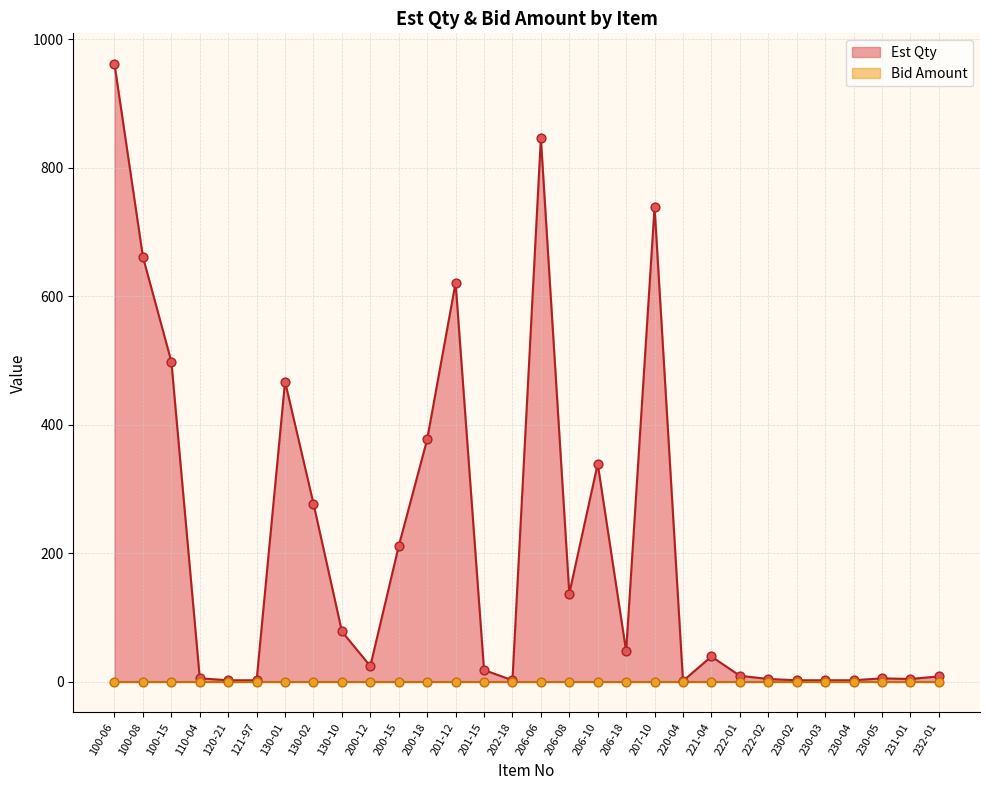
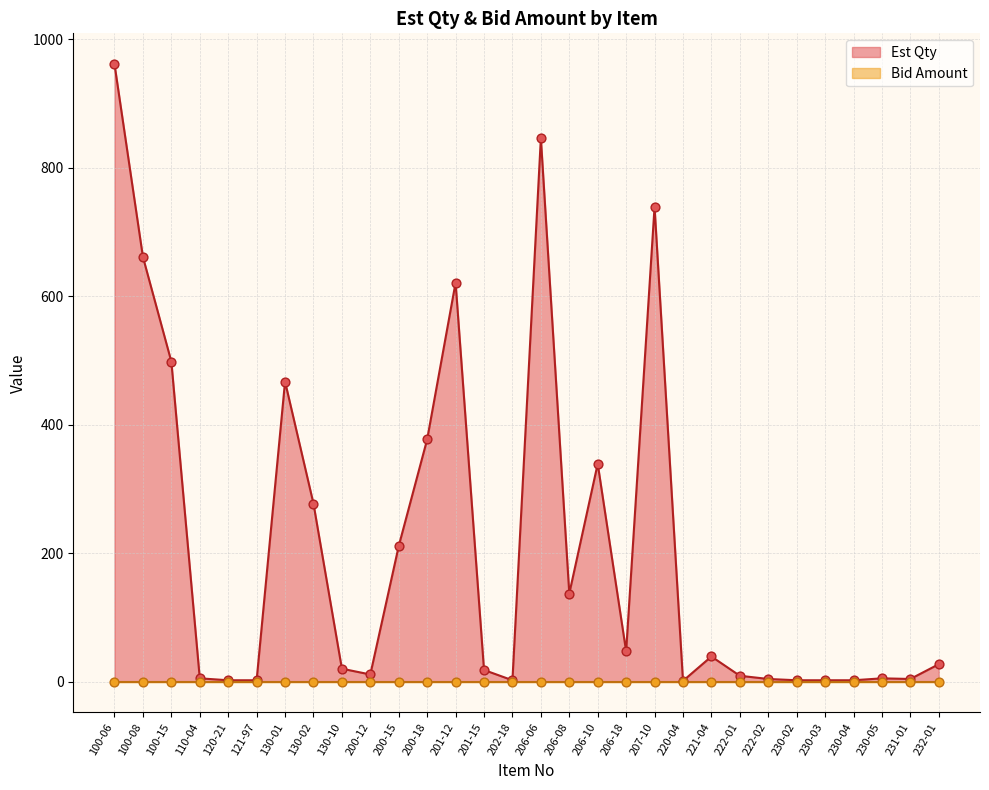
Est Qty, 130-10: 80 -> 20
Est Qty, 200-12: 20 -> 10
Est Qty, 232-01: 10 -> 30
